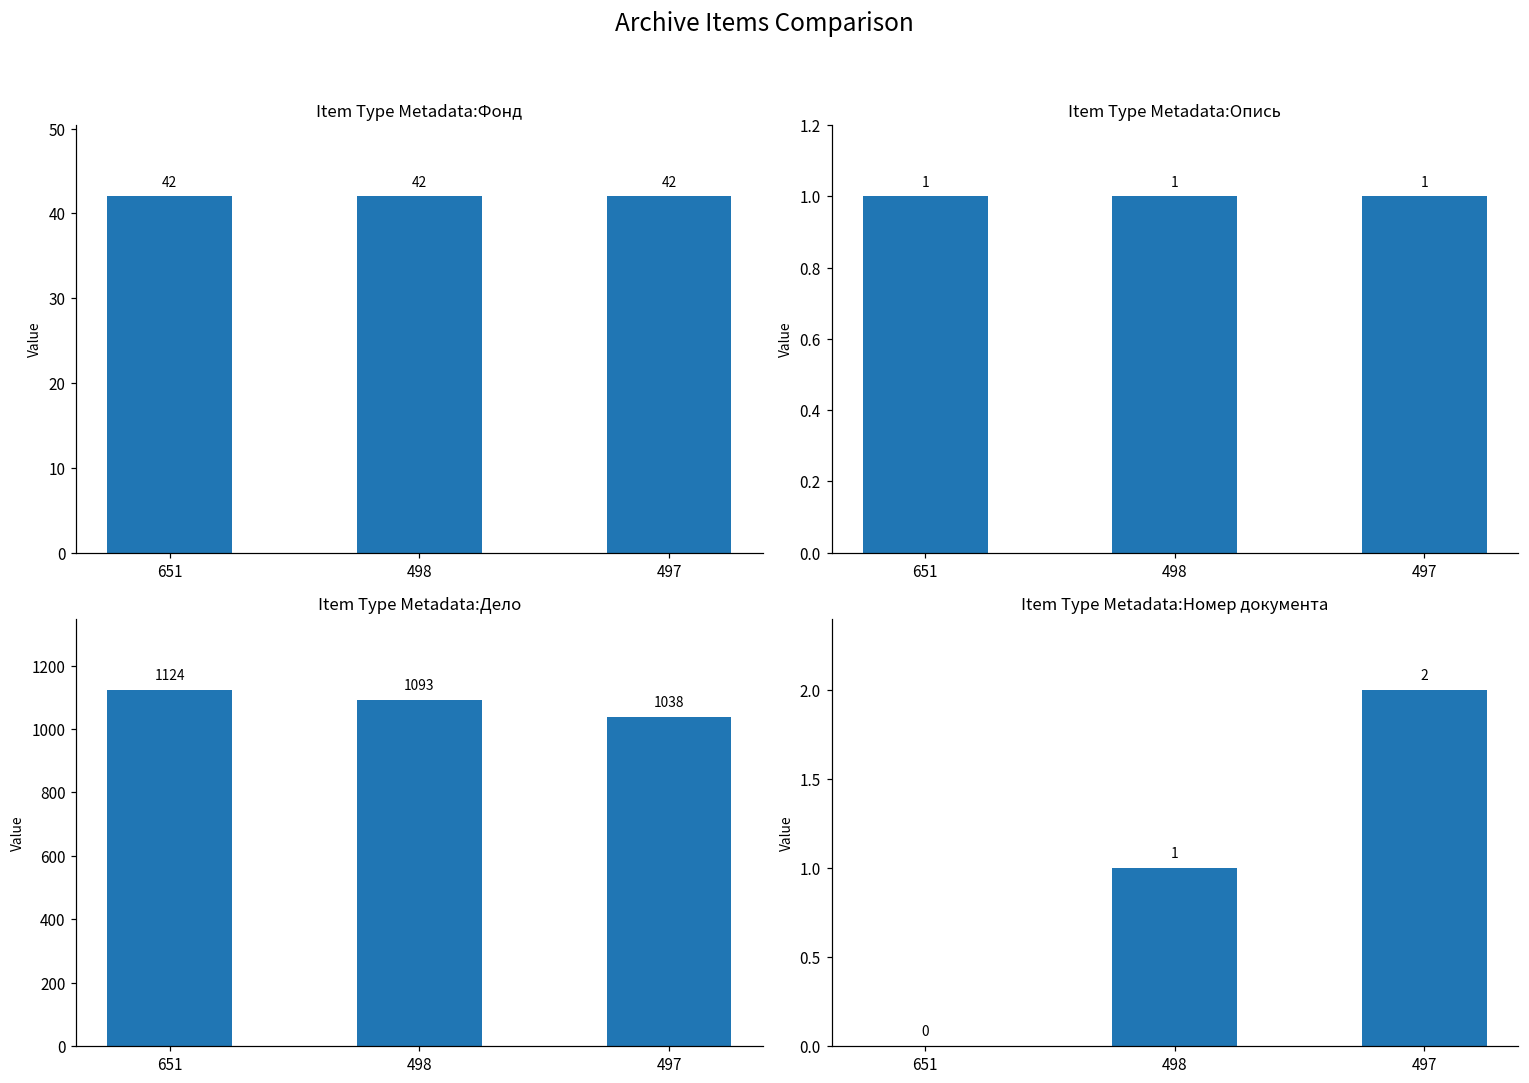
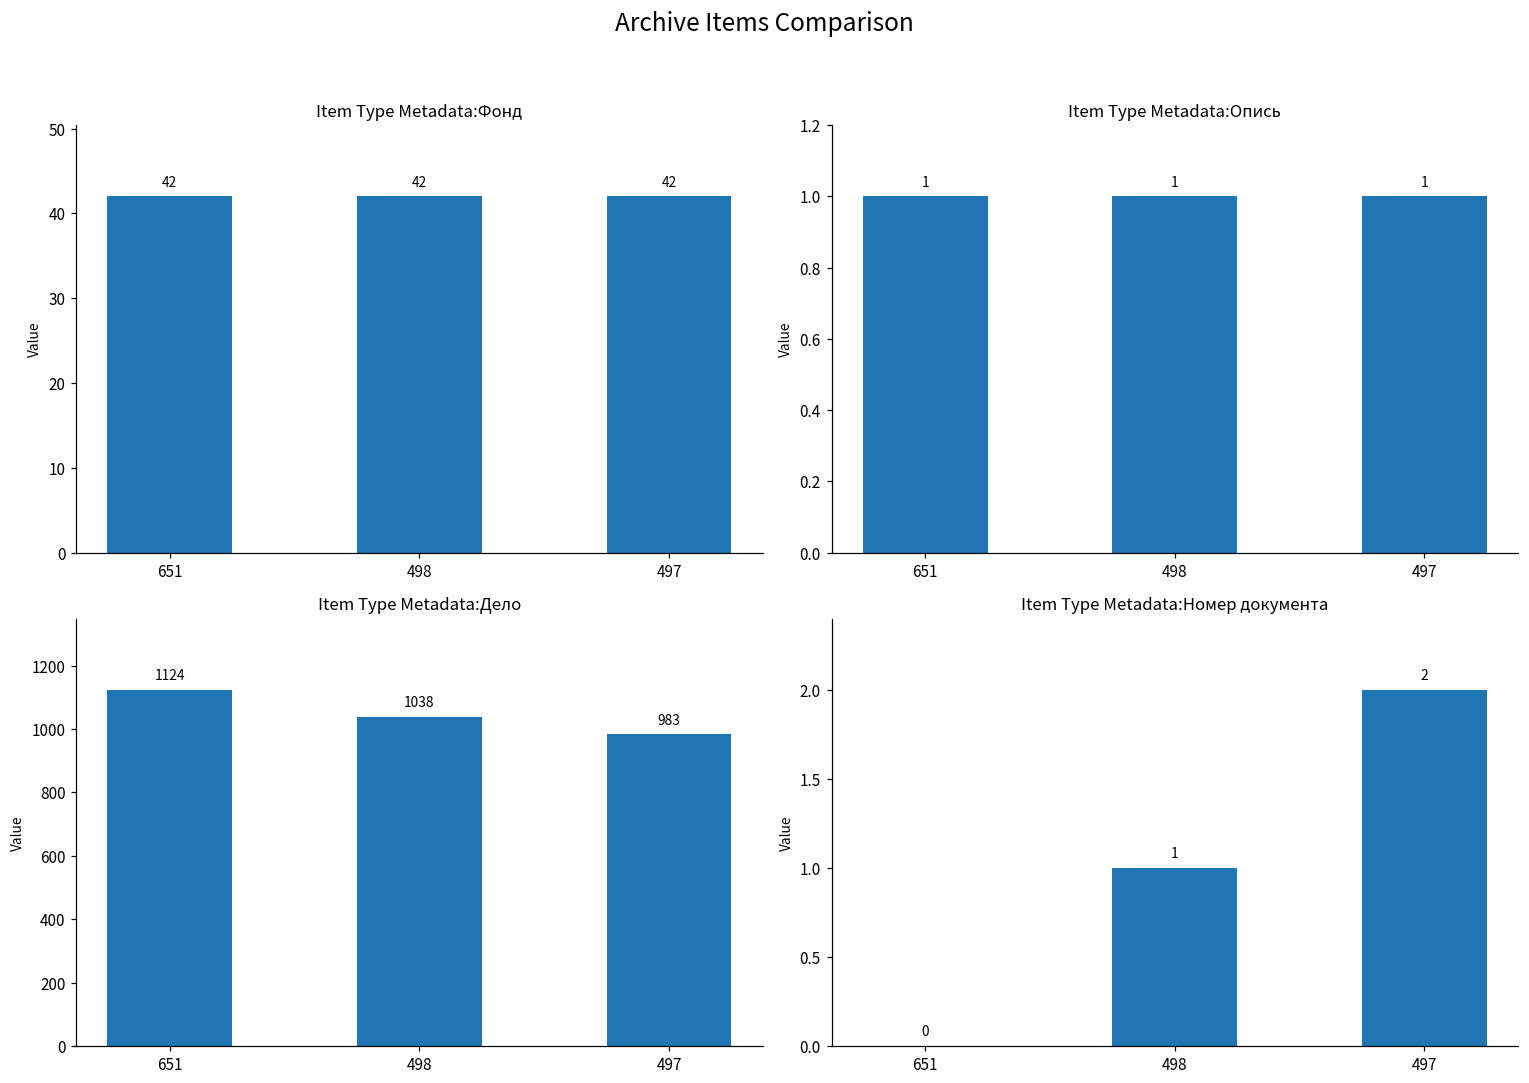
Item Type Metadata:Дело, 498: 1093 -> 1038
Item Type Metadata:Дело, 497: 1038 -> 983
